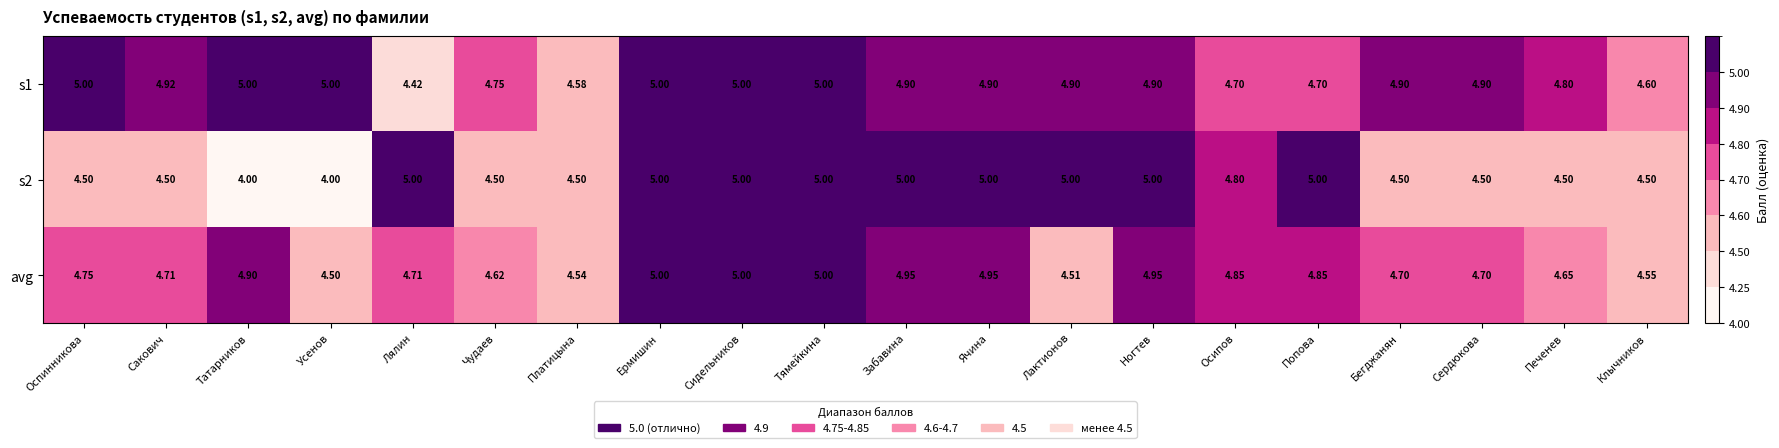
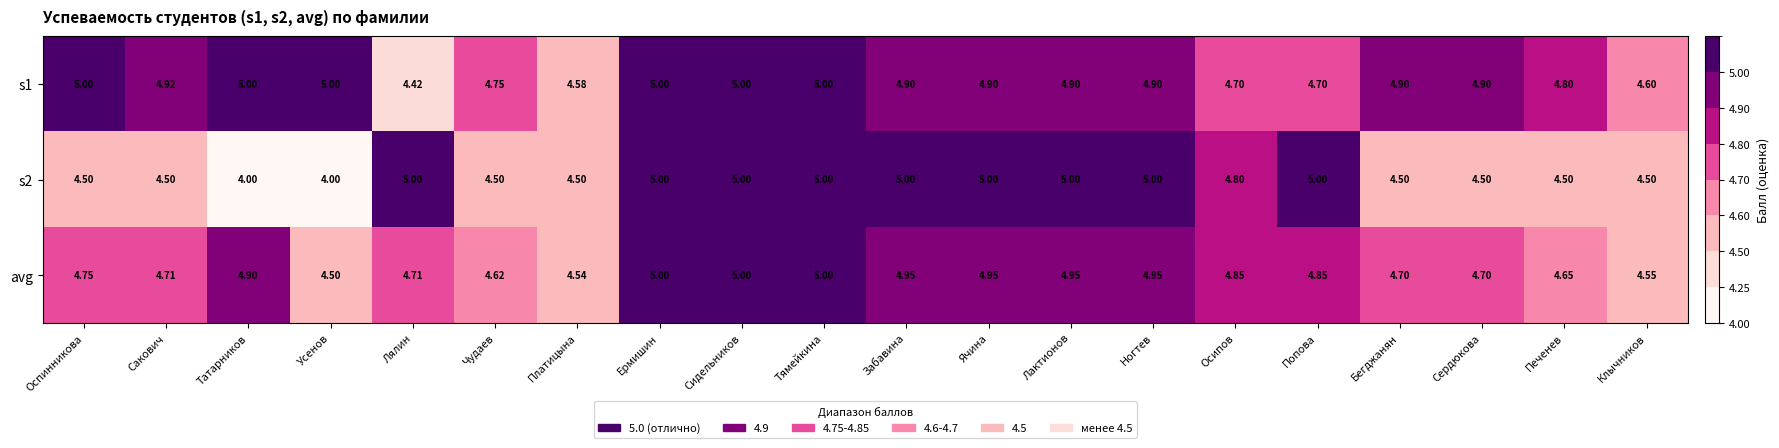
avg, Лактионов: 4.51 -> 4.95
